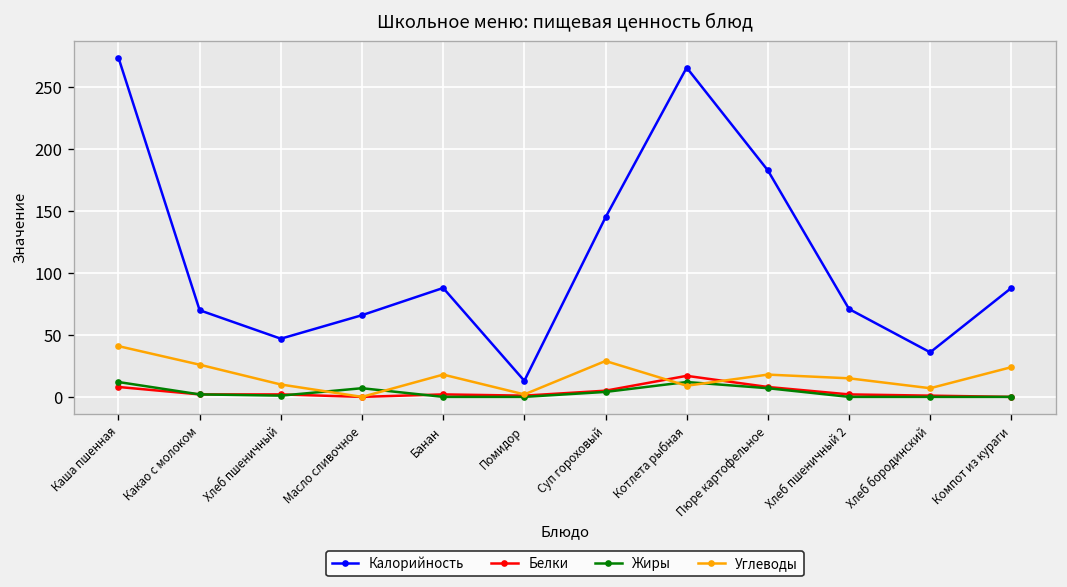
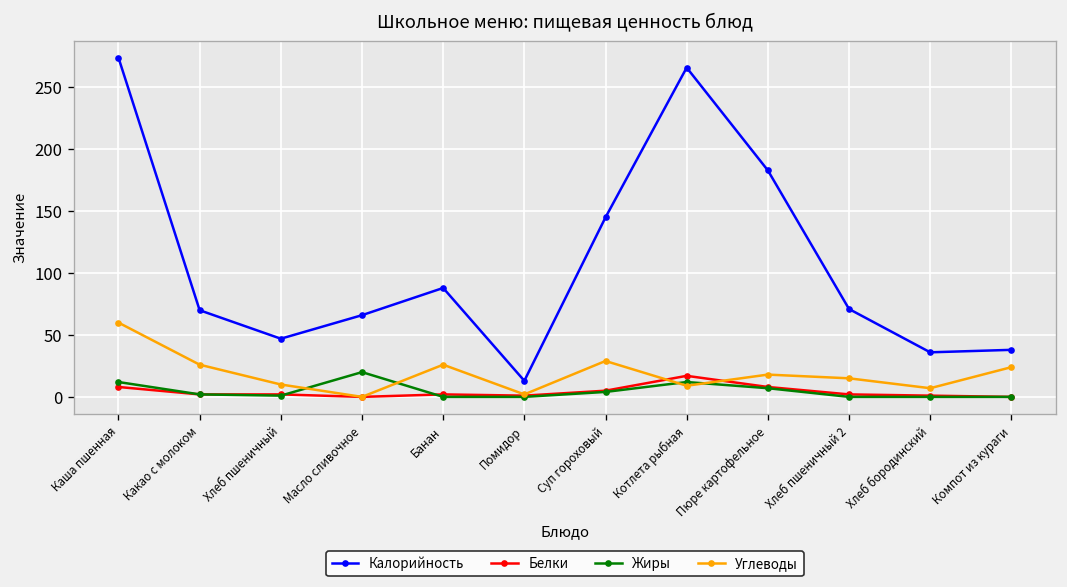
Углеводы, Каша пшенная: 41 -> 60
Жиры, Масло сливочное: 7 -> 20
Углеводы, Банан: 18 -> 26
Калорийность, Компот из кураги: 88 -> 38
